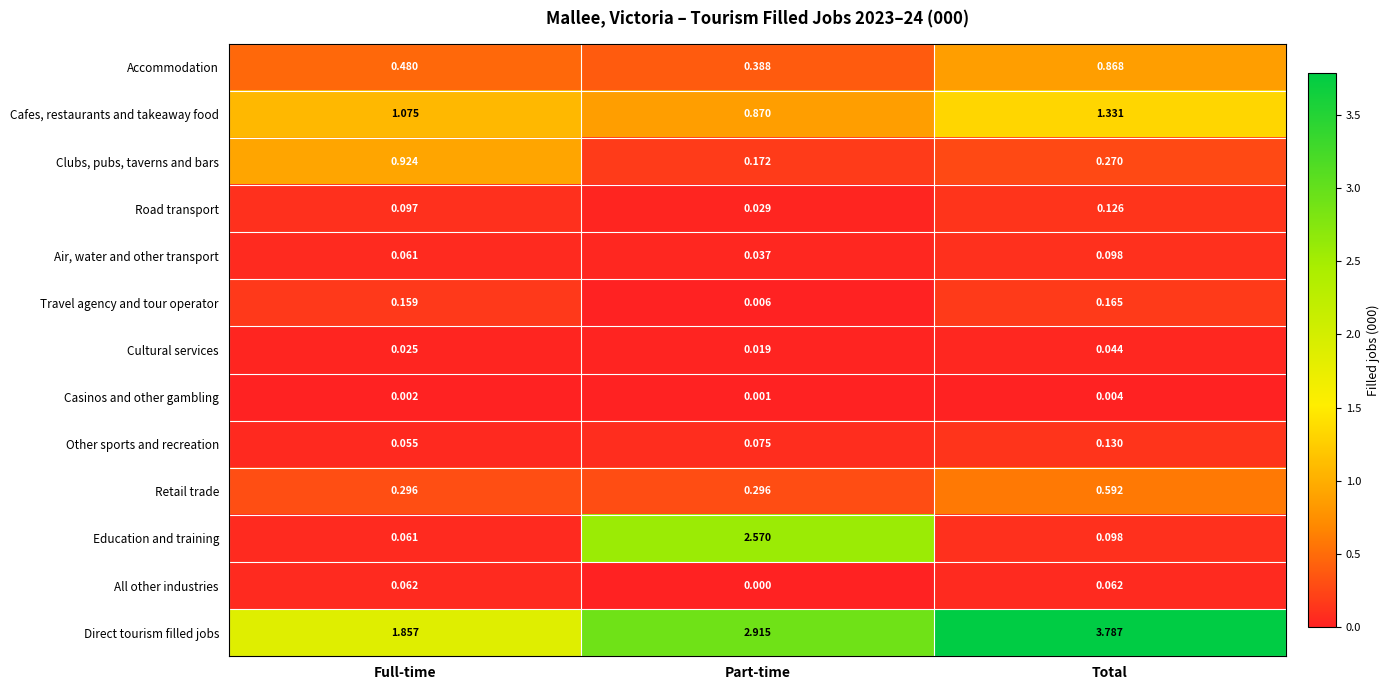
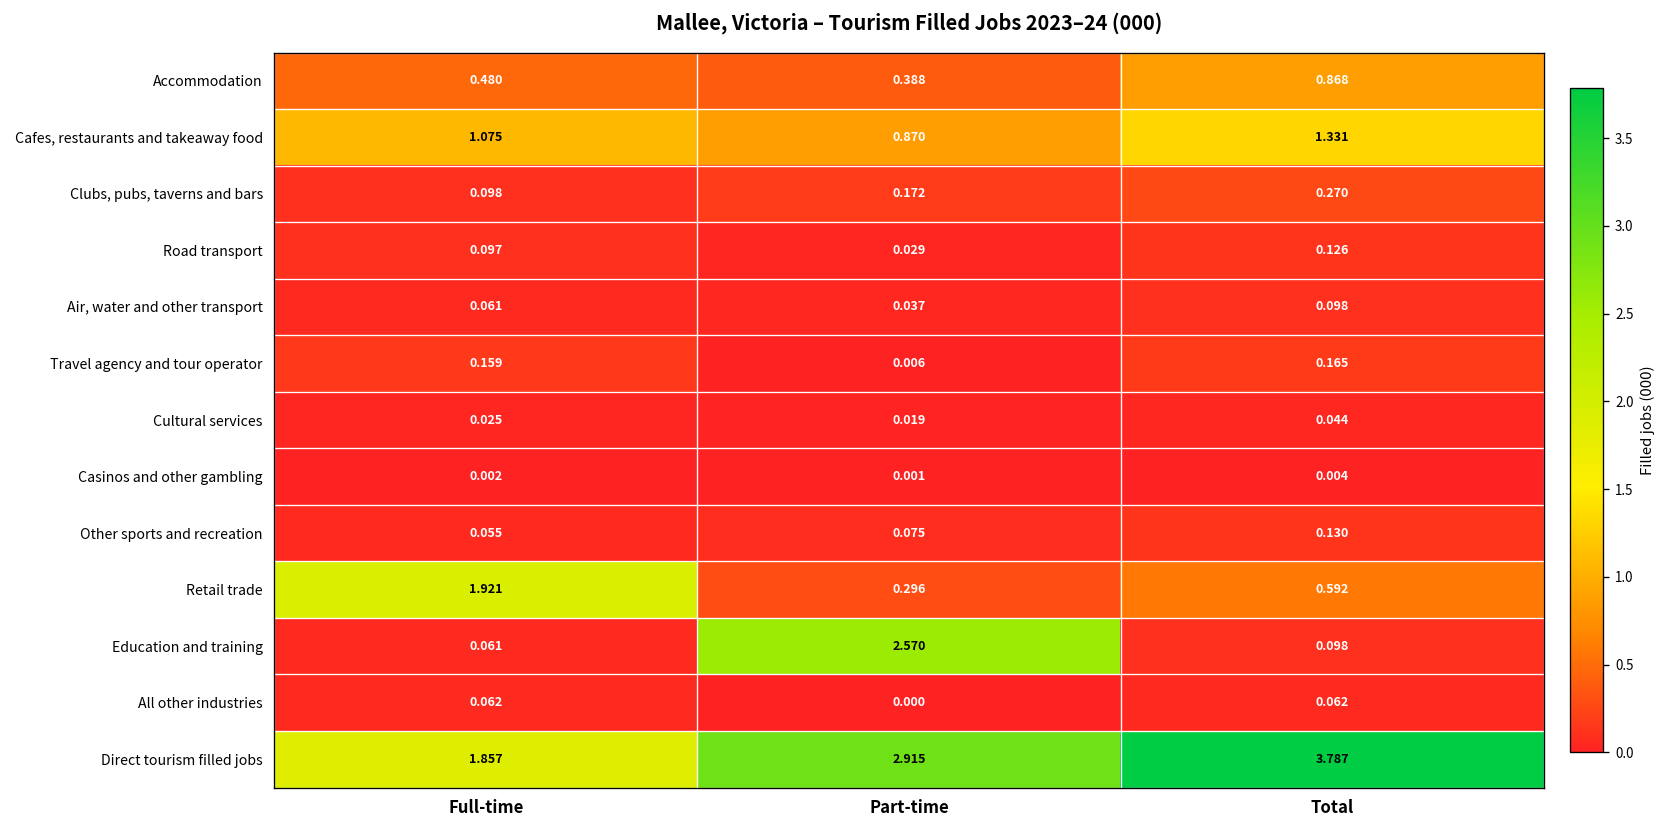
Clubs, pubs, taverns and bars, Full-time: 0.924 -> 0.098
Retail trade, Full-time: 0.296 -> 1.921
